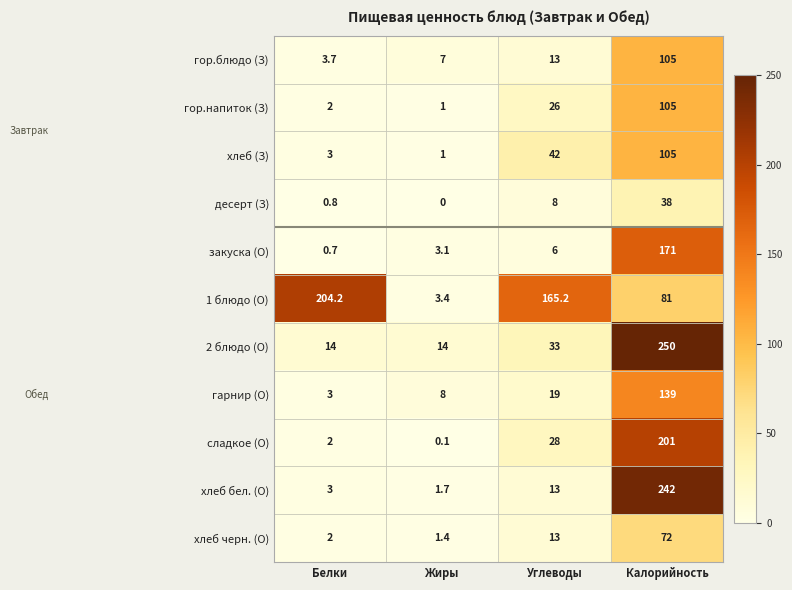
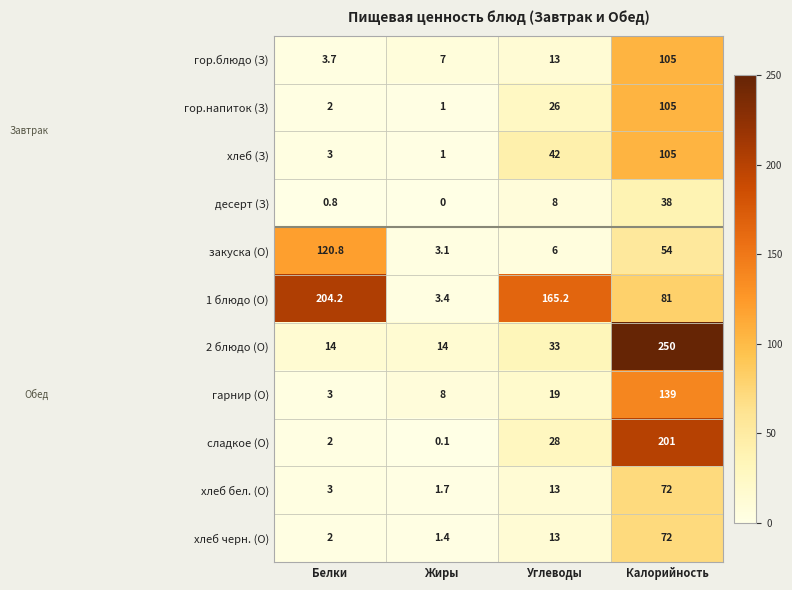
закуска (О), Белки: 0.7 -> 120.8
закуска (О), Калорийность: 171 -> 54
хлеб бел. (О), Калорийность: 242 -> 72
